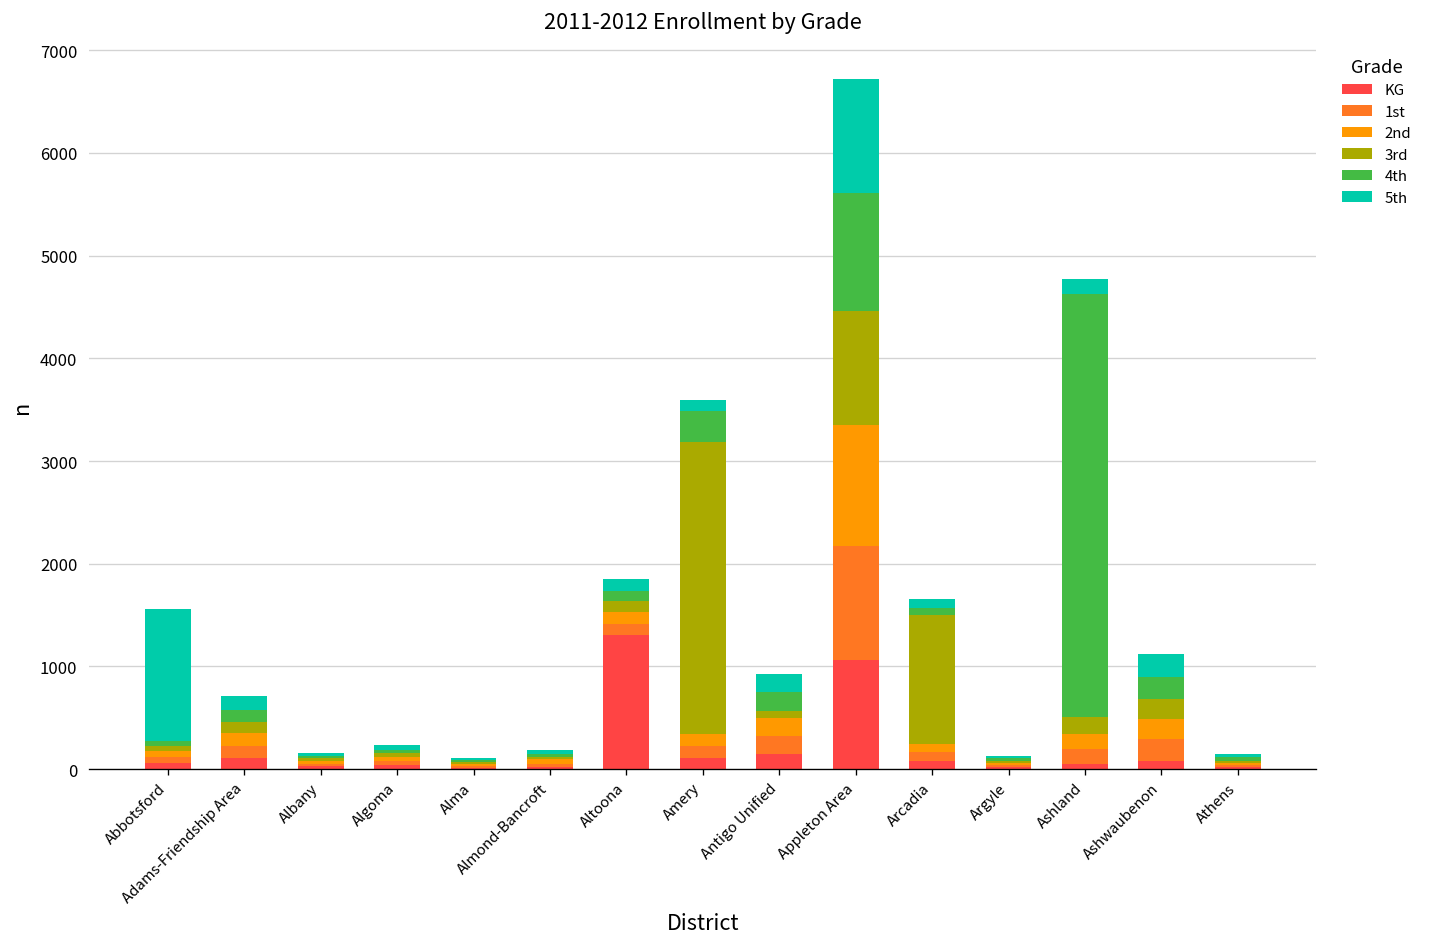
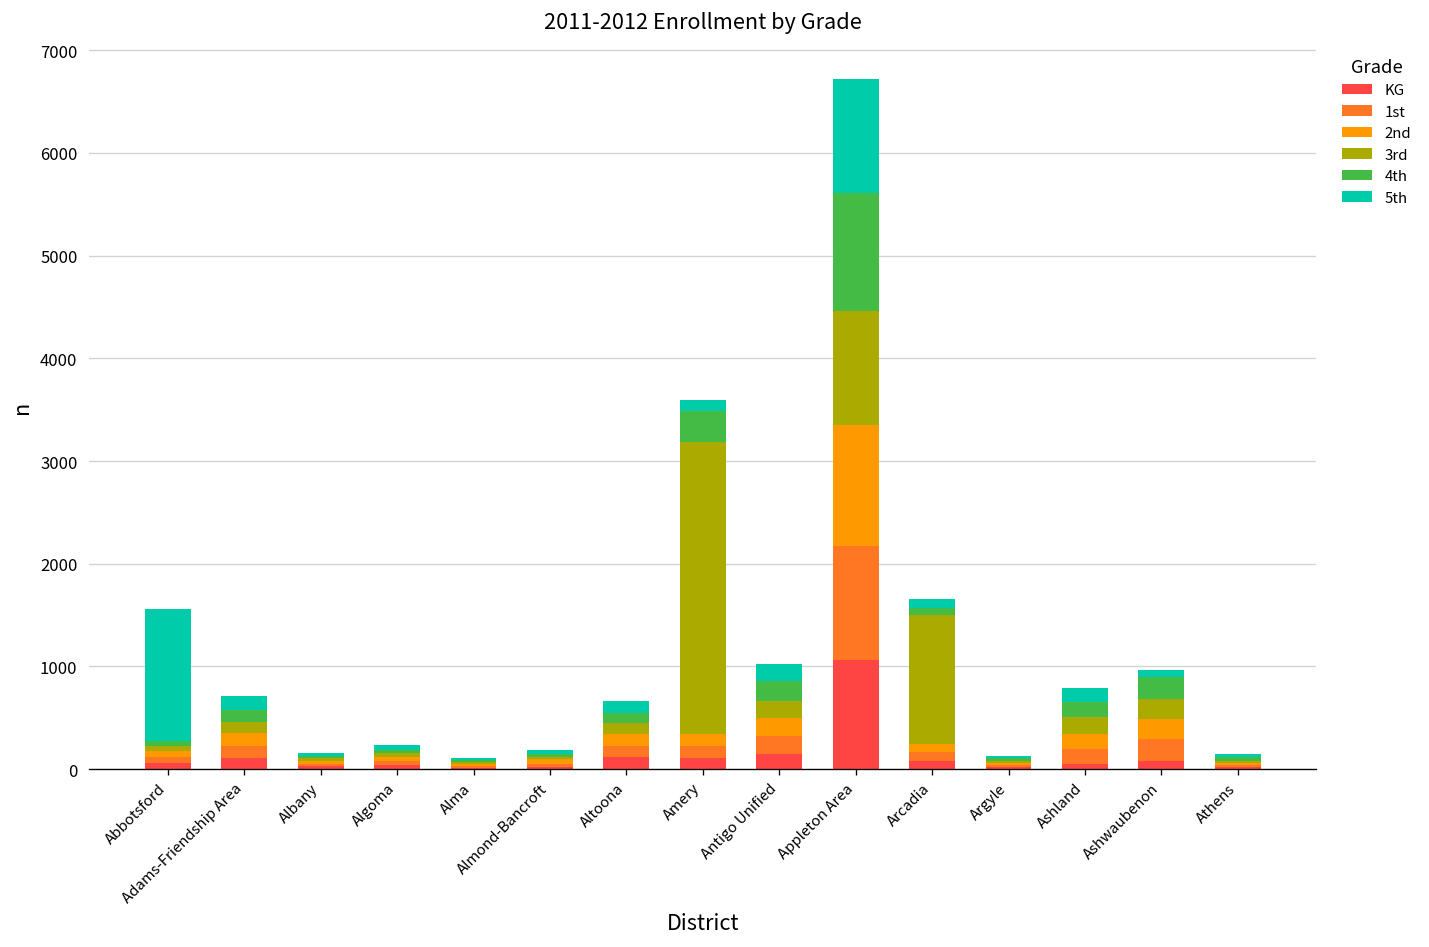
KG, Altoona: 1300 -> 100
3rd, Antigo Unified: 100 -> 200
4th, Ashland: 4100 -> 100
5th, Ashwaubenon: 200 -> 100
